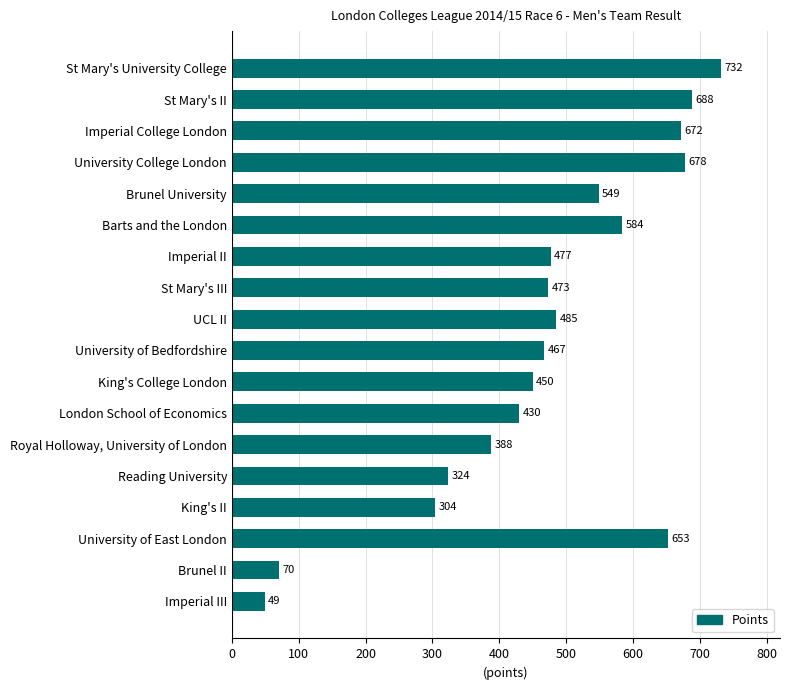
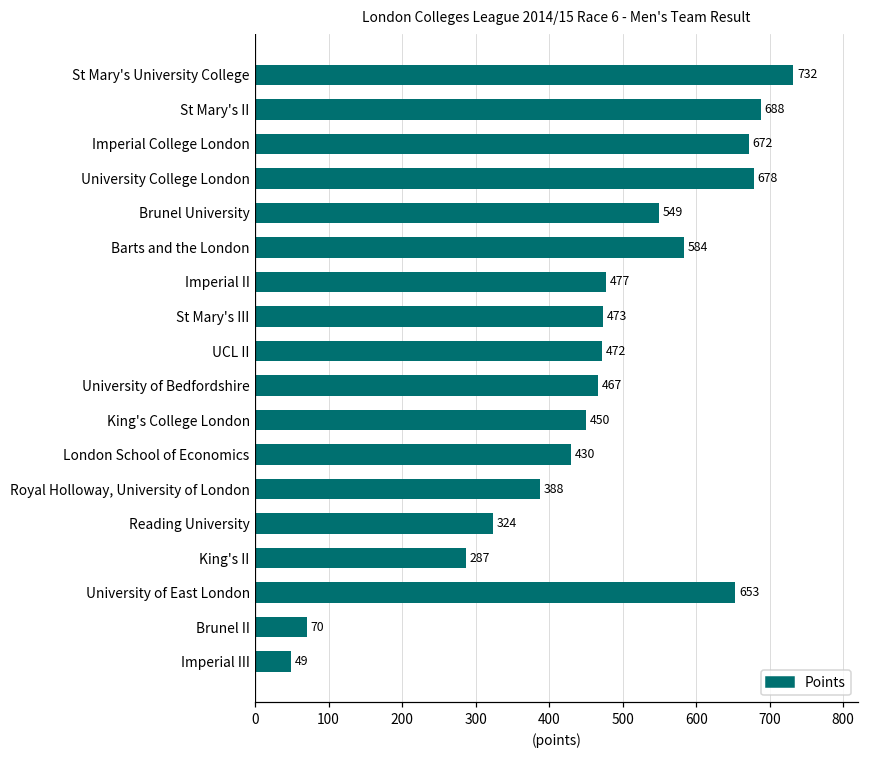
UCL II: 485 -> 472
King's II: 304 -> 287
